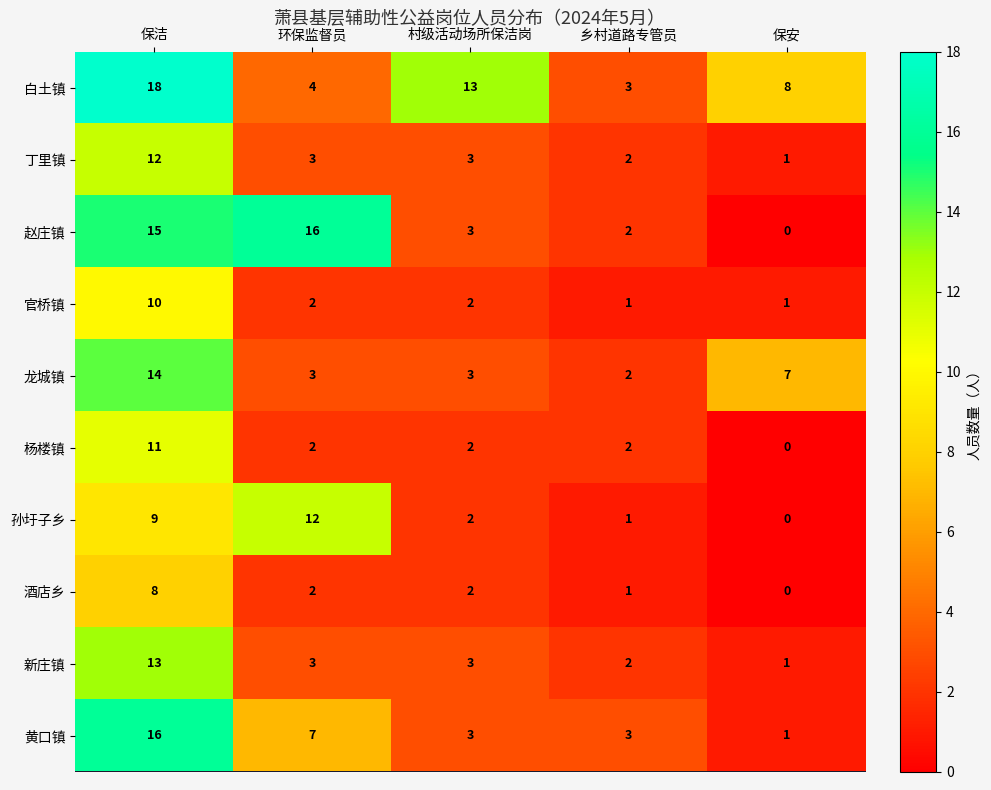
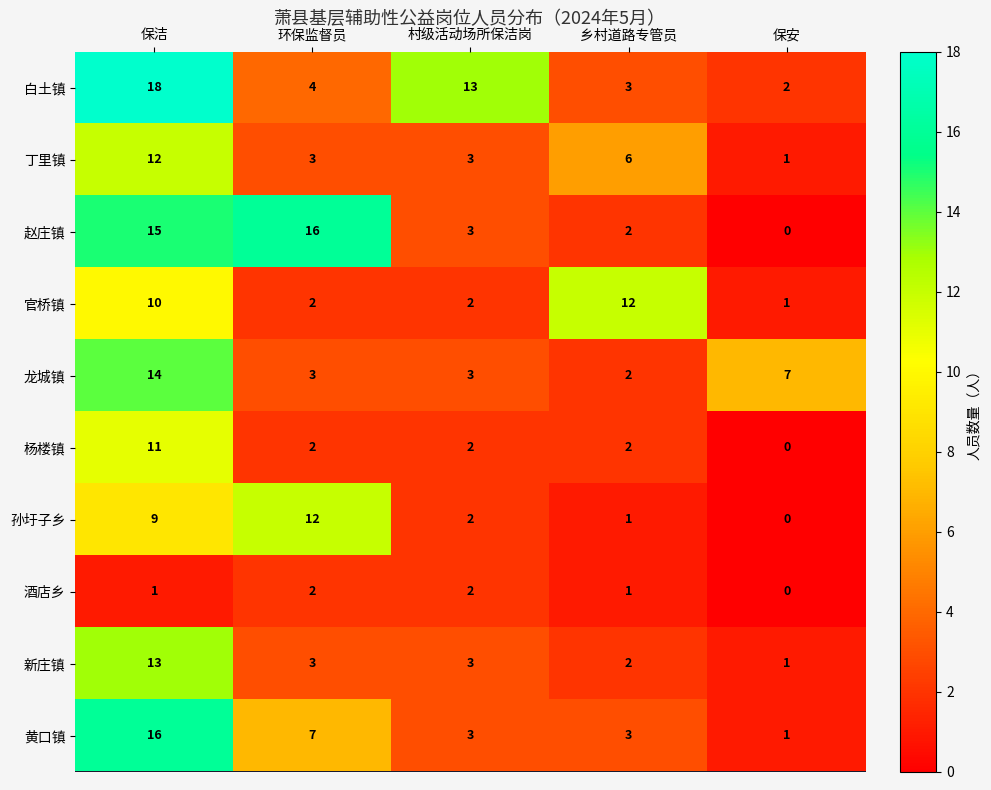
白土镇, 保安: 8 -> 2
丁里镇, 乡村道路专管员: 2 -> 6
官桥镇, 乡村道路专管员: 1 -> 12
酒店乡, 保洁: 8 -> 1
